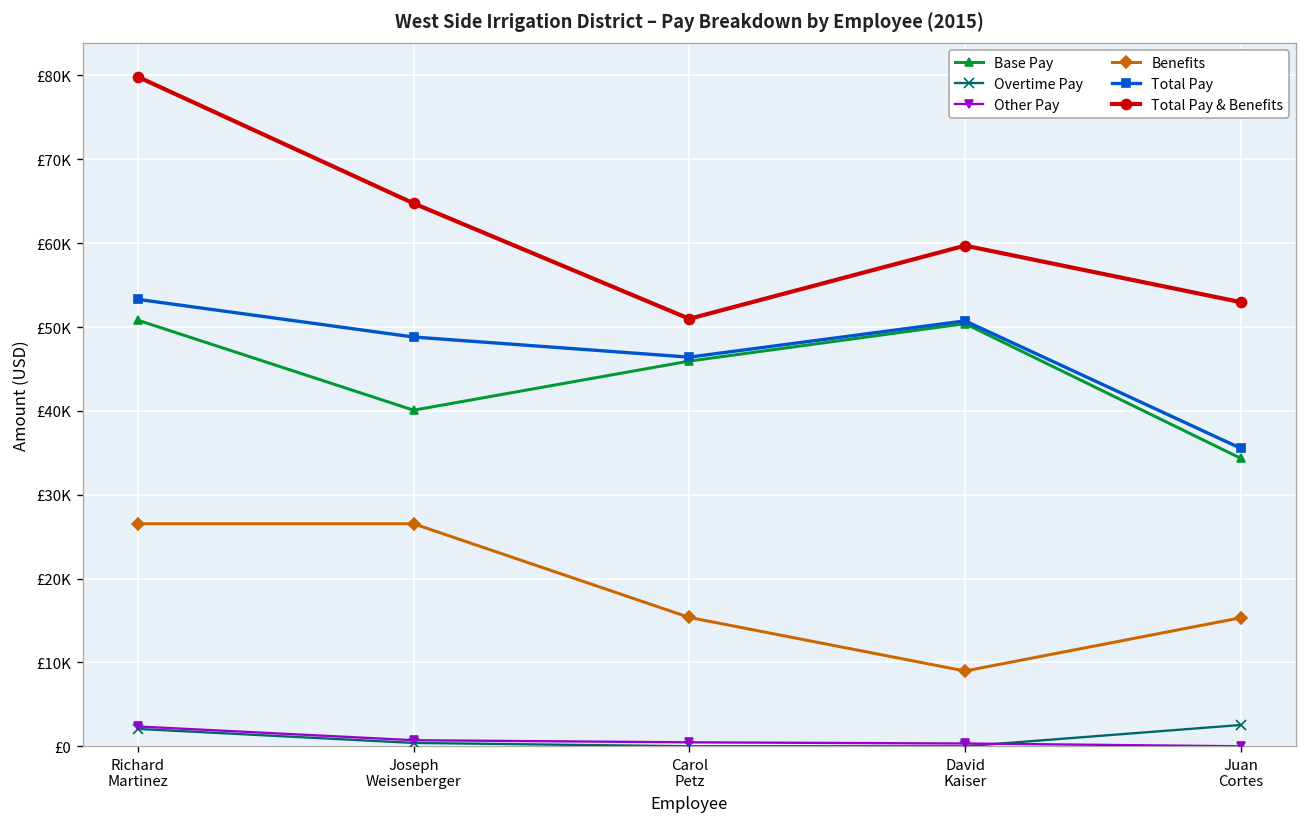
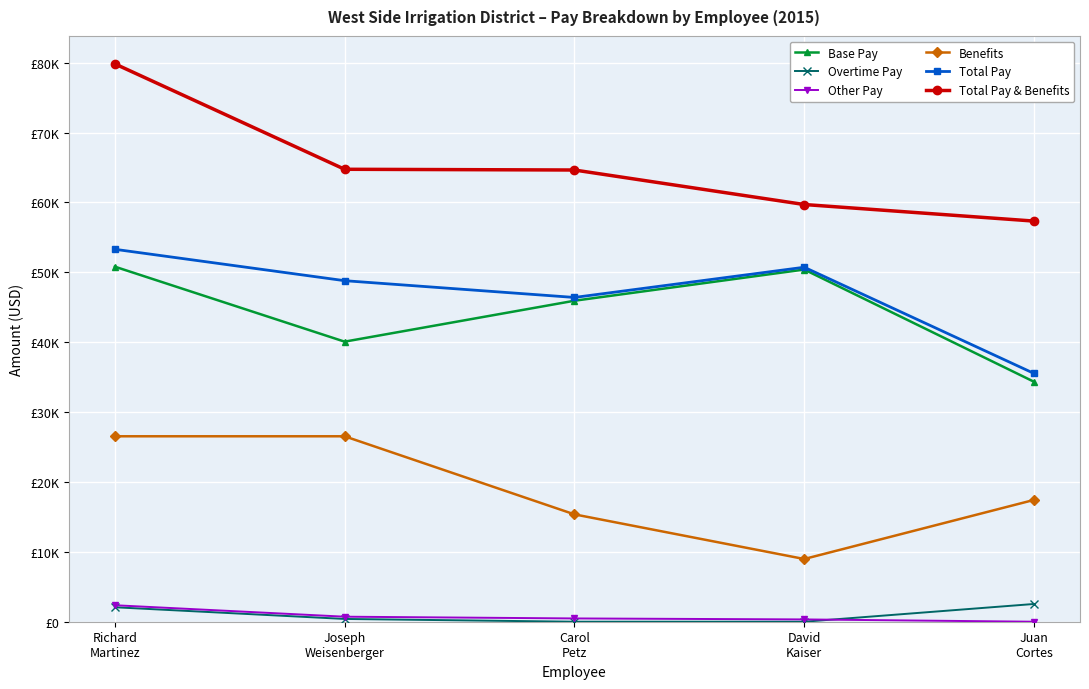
Total Pay & Benefits, Carol Petz: £51000 -> £65000
Benefits, Juan Cortes: £15000 -> £17000
Total Pay & Benefits, Juan Cortes: £53000 -> £57000
